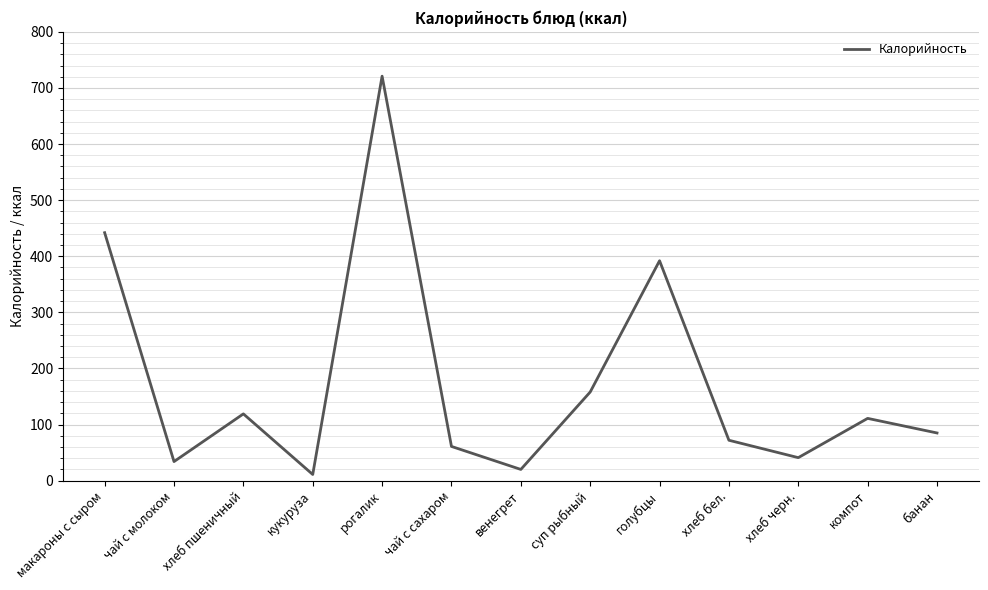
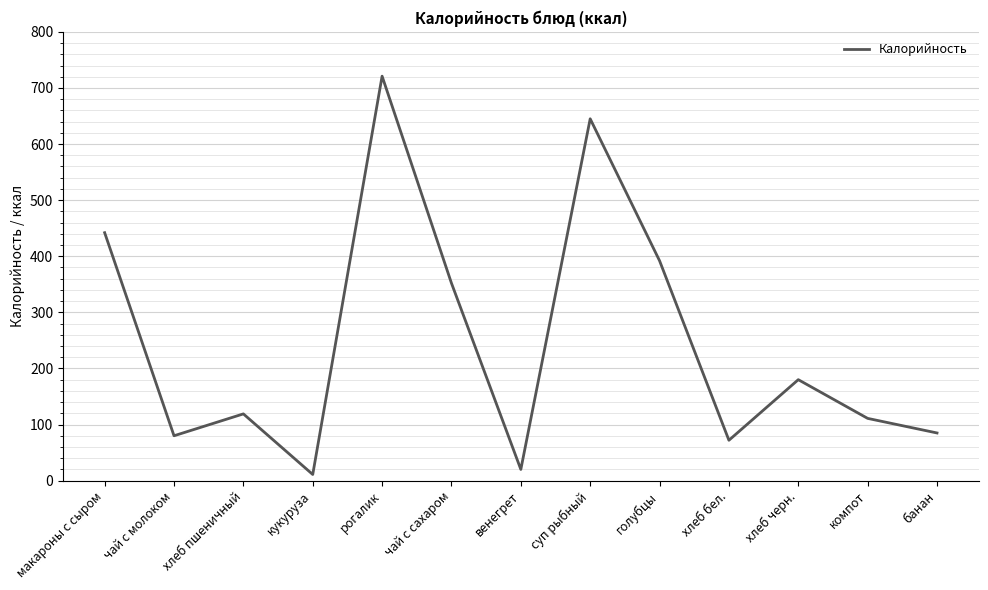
чай с молоком: 30 -> 80
чай с сахаром: 60 -> 350
суп рыбный: 160 -> 650
хлеб черн.: 40 -> 180
